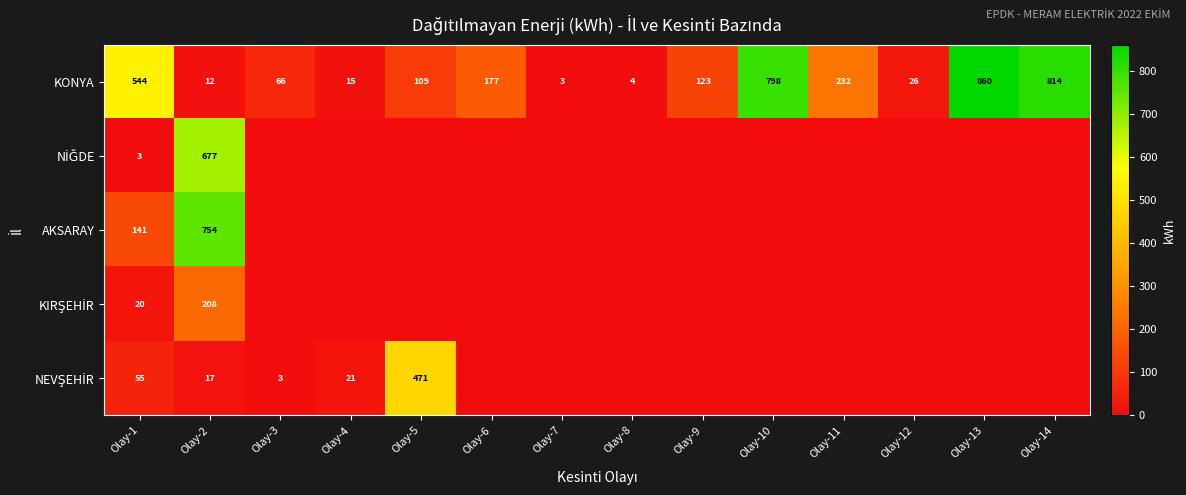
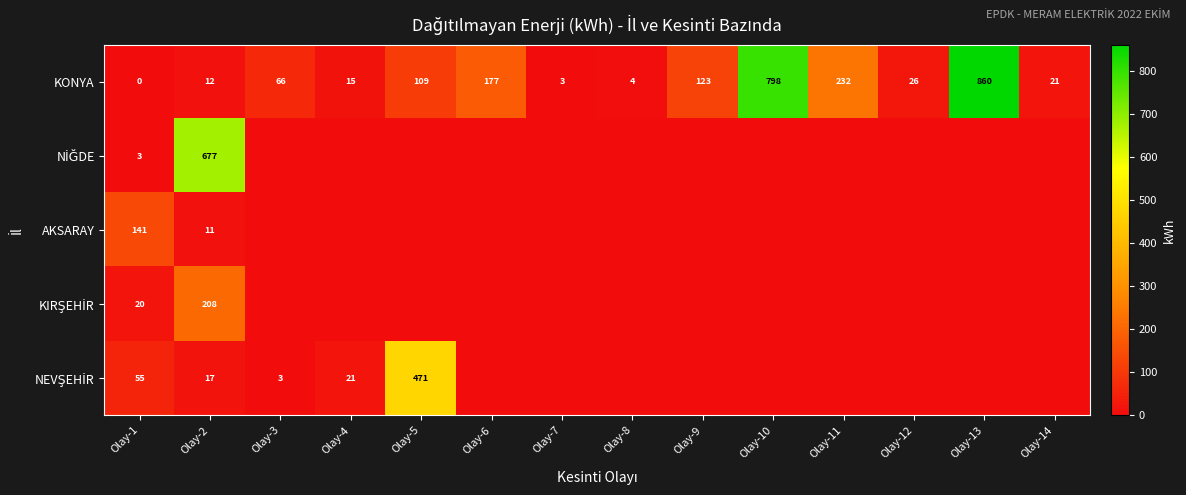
KONYA, Olay-1: 544 -> 0
KONYA, Olay-14: 814 -> 21
AKSARAY, Olay-2: 754 -> 11
